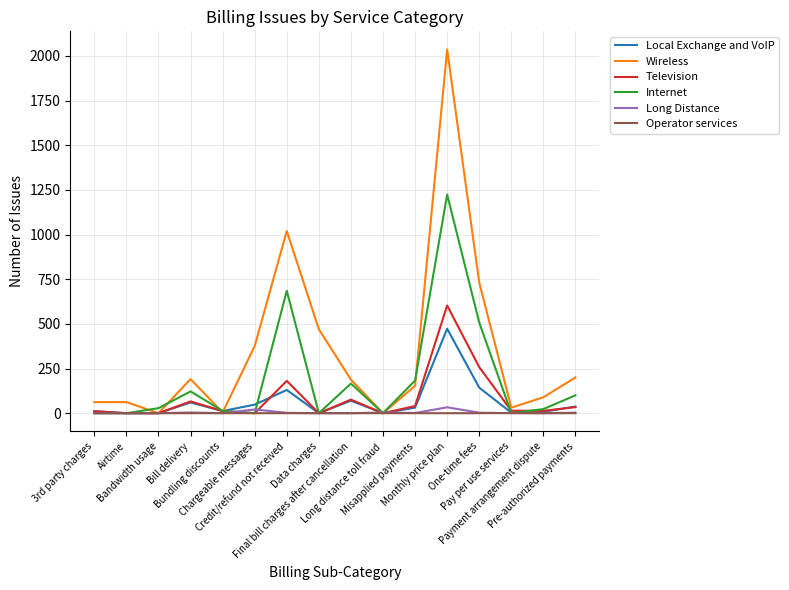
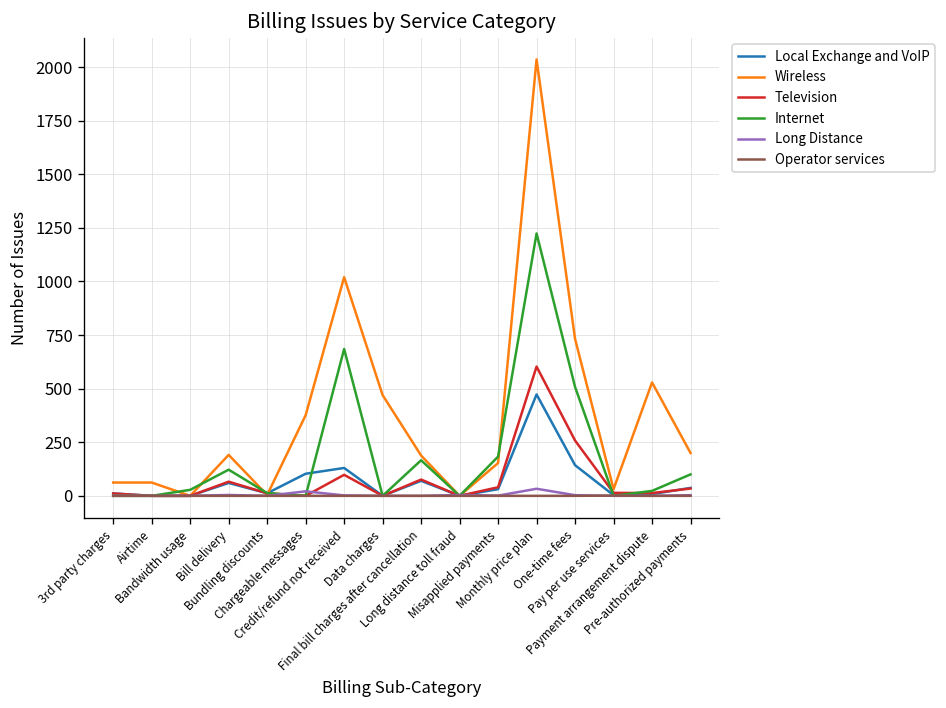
Local Exchange and VoIP, Chargeable messages: 50 -> 100
Television, Credit/refund not received: 180 -> 100
Wireless, Payment arrangement dispute: 90 -> 530
